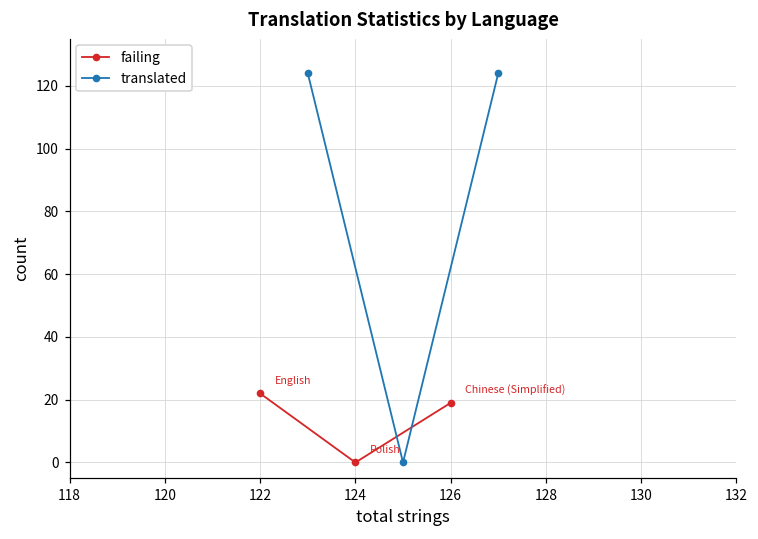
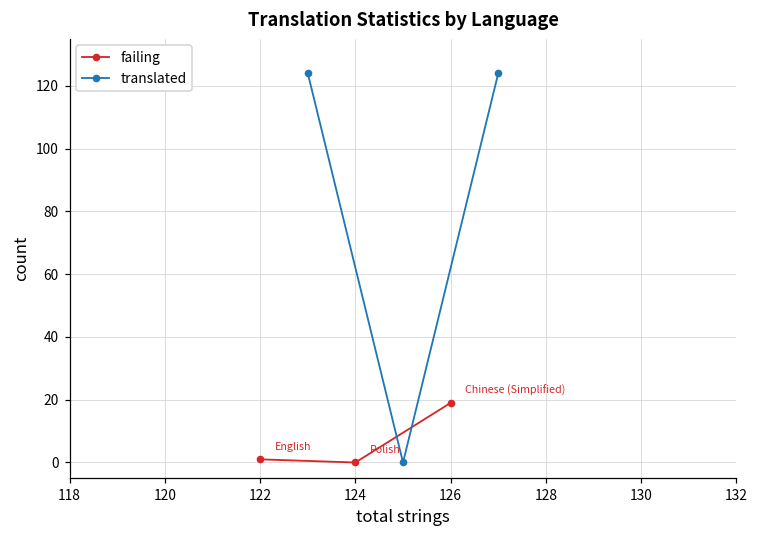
failing, 122: 22 -> 1
